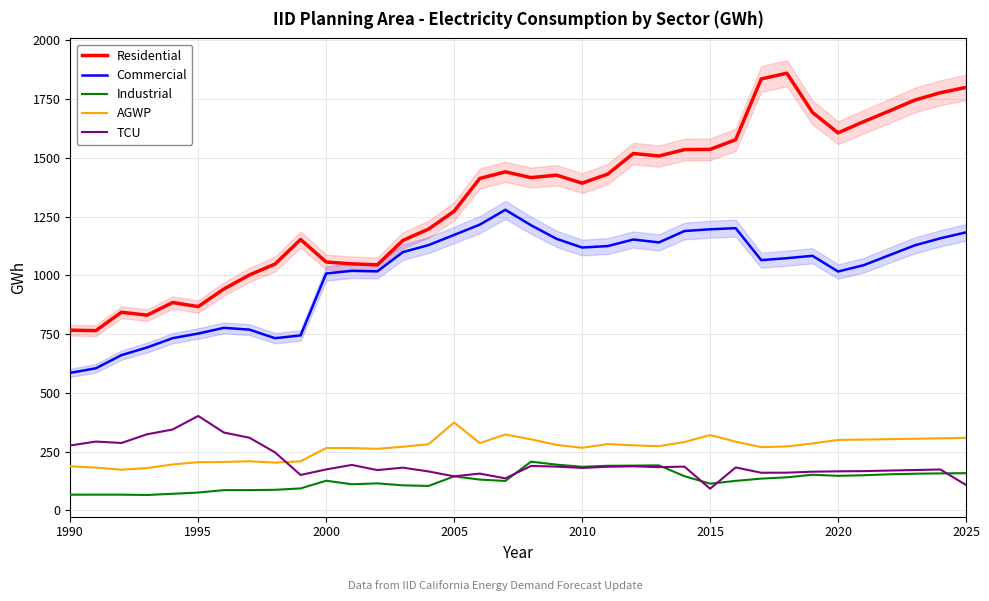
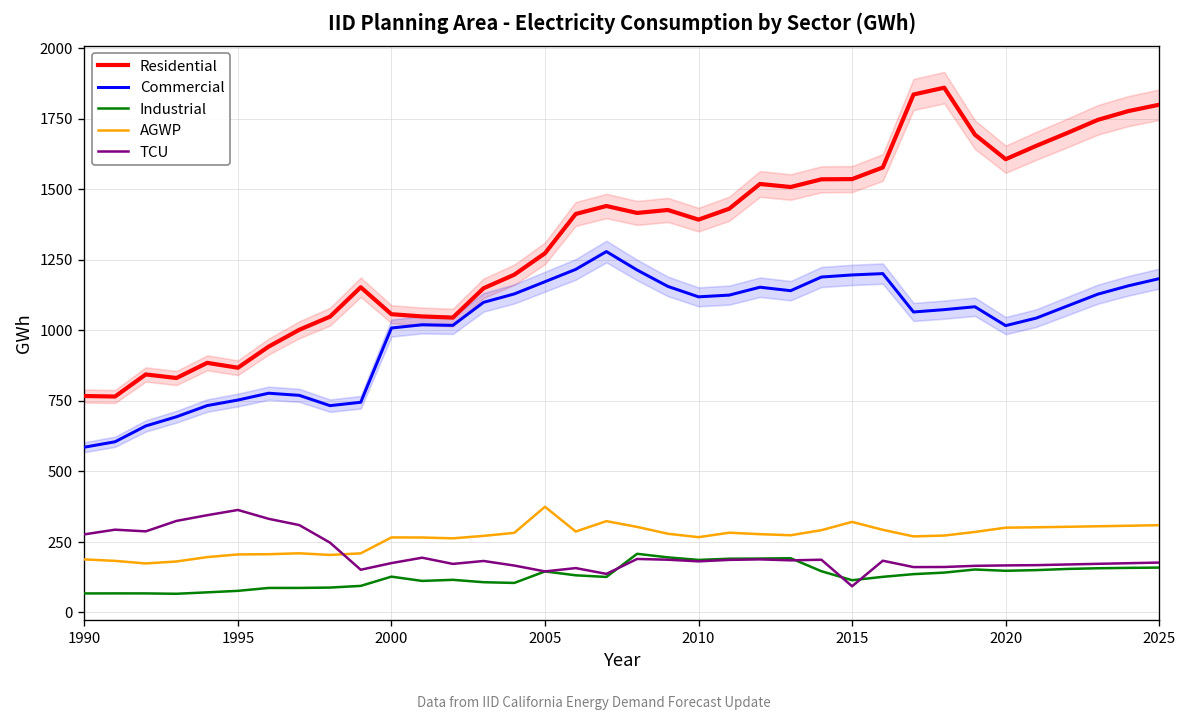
TCU, 1995: 400 -> 360
TCU, 2025: 110 -> 180
